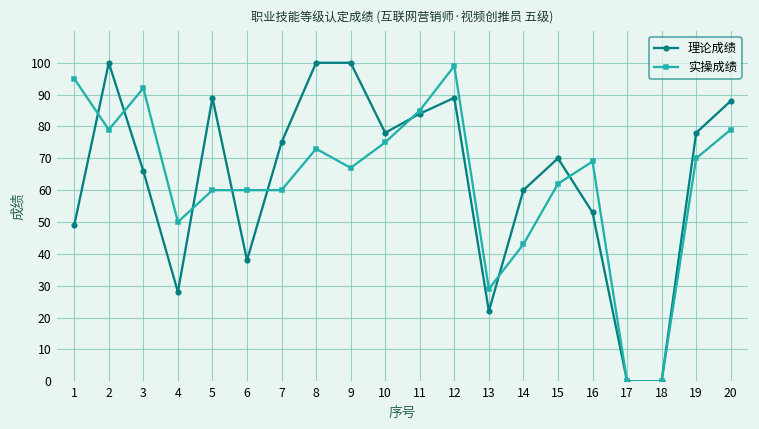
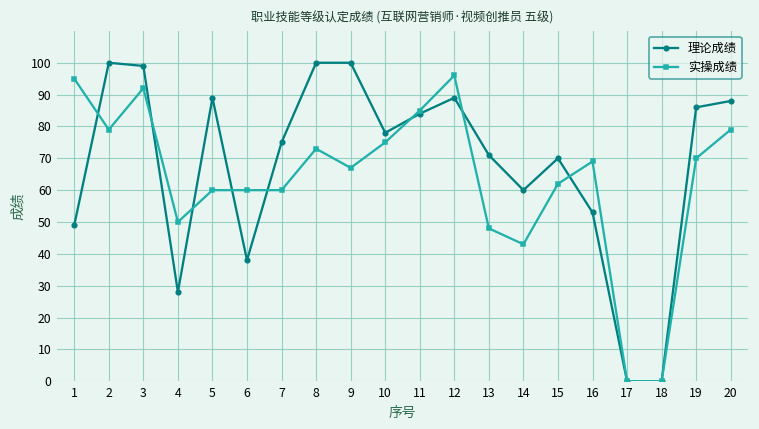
理论成绩, 3: 66 -> 99
实操成绩, 12: 99 -> 96
理论成绩, 13: 22 -> 71
实操成绩, 13: 29 -> 48
理论成绩, 19: 78 -> 86
